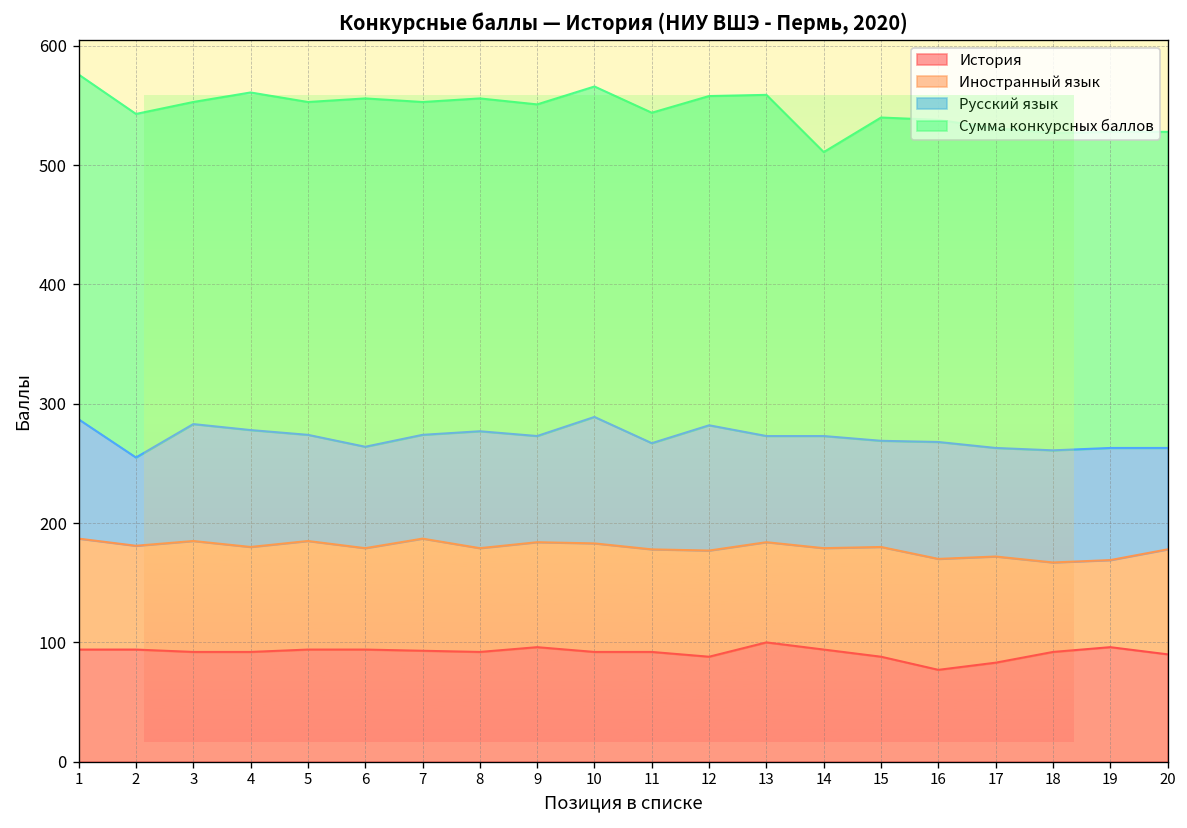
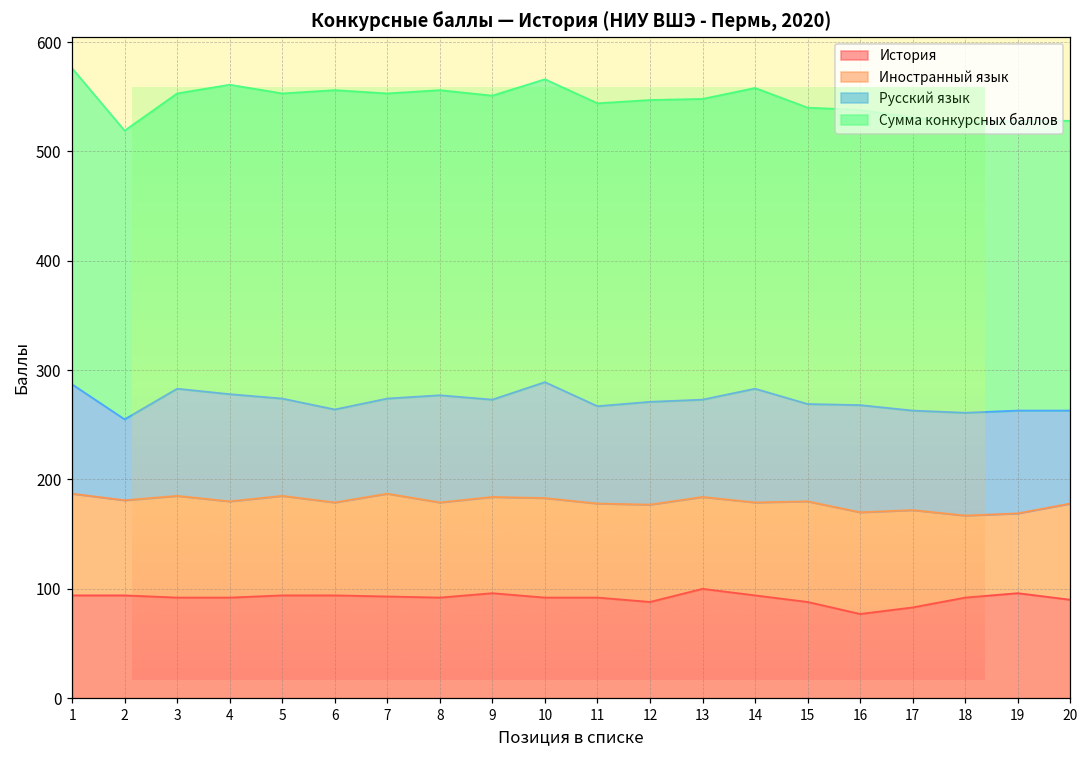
Сумма конкурсных баллов, 2: 290 -> 260
Русский язык, 12: 110 -> 90
Сумма конкурсных баллов, 13: 290 -> 280
Русский язык, 14: 90 -> 100
Сумма конкурсных баллов, 14: 240 -> 280
